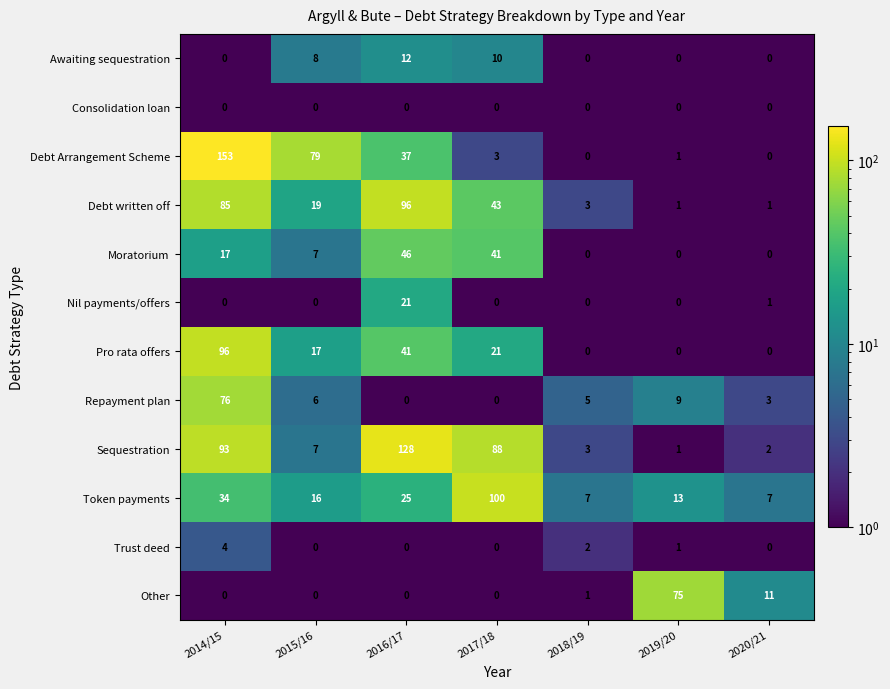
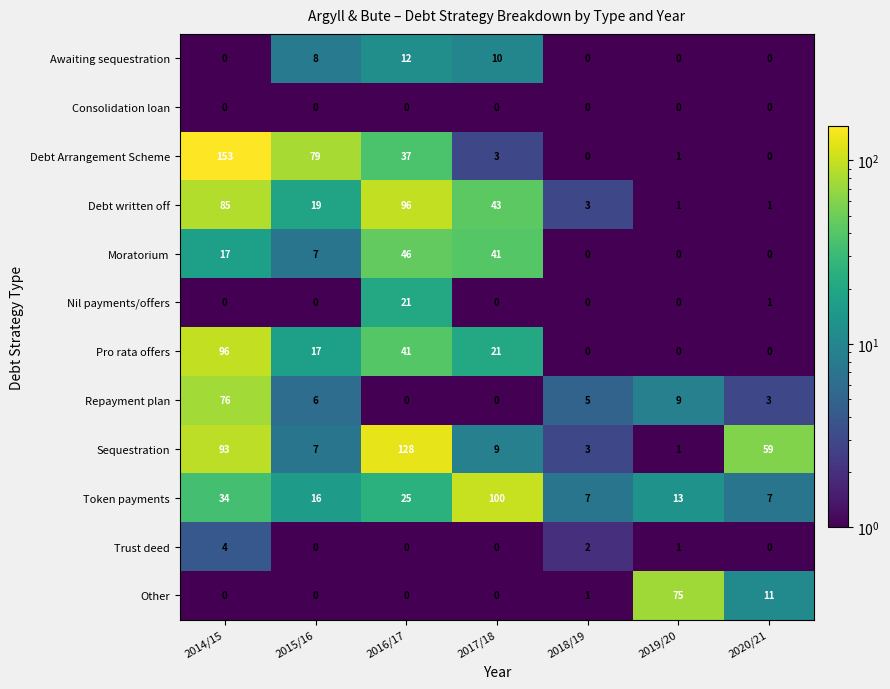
Sequestration, 2017/18: 88 -> 9
Sequestration, 2020/21: 2 -> 59
